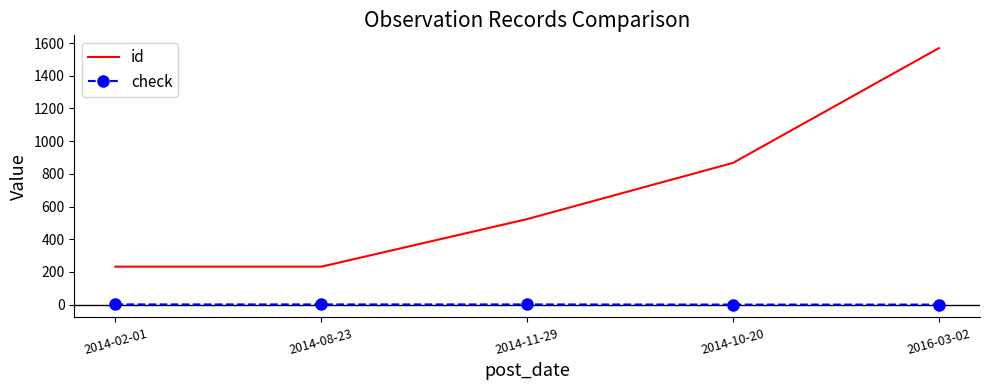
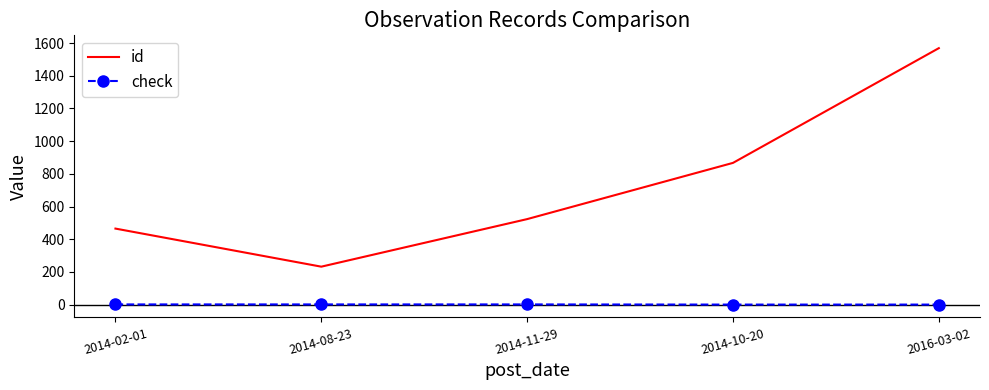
id, 2014-02-01: 230 -> 470
